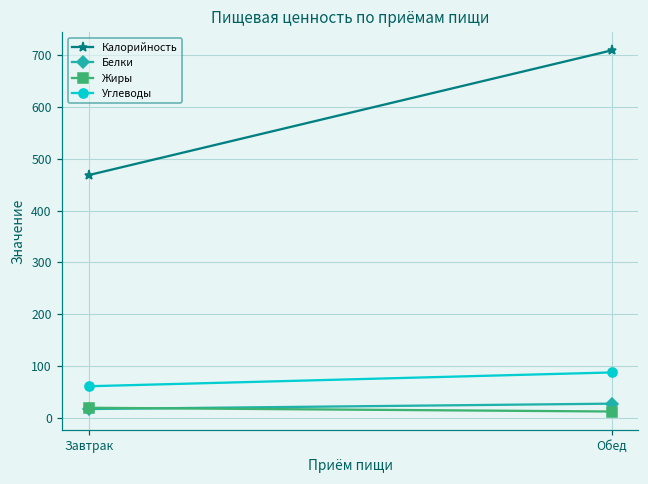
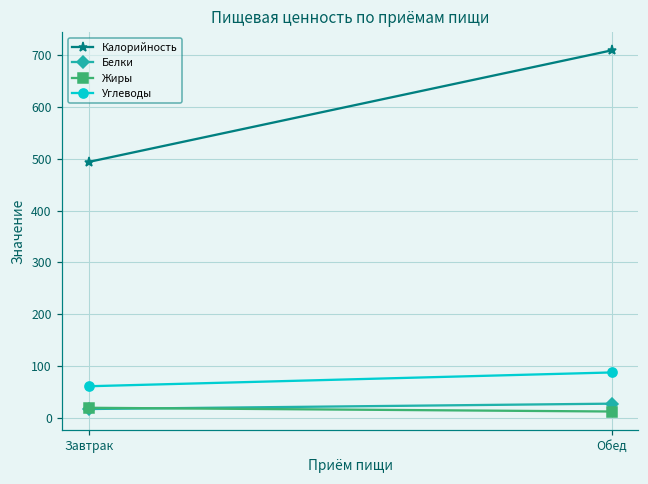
Калорийность, Завтрак: 470 -> 490
